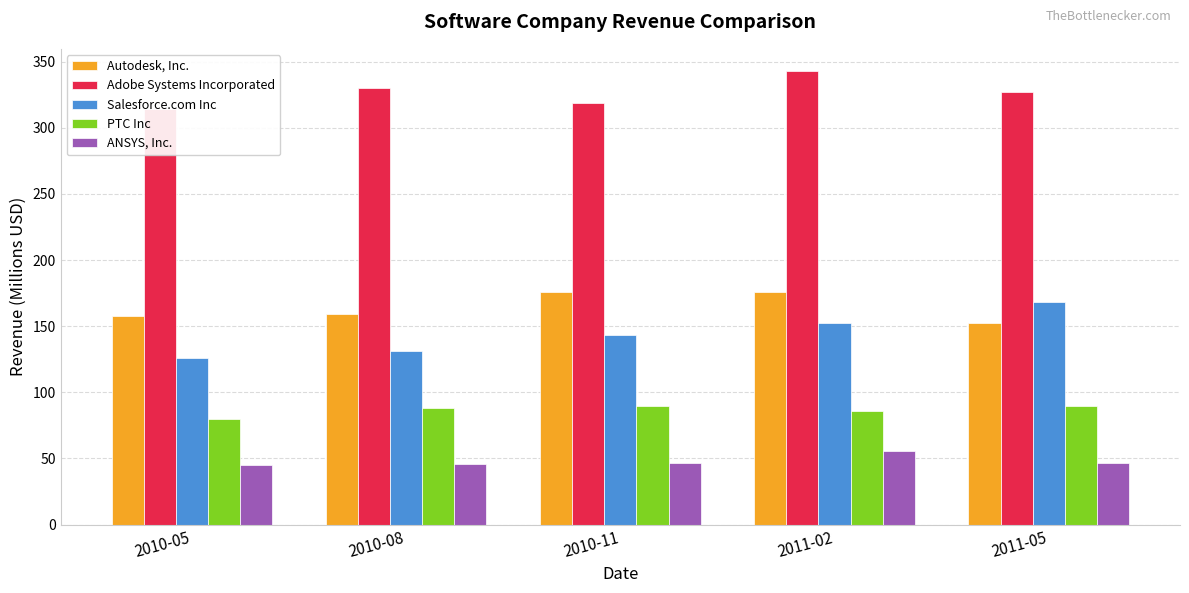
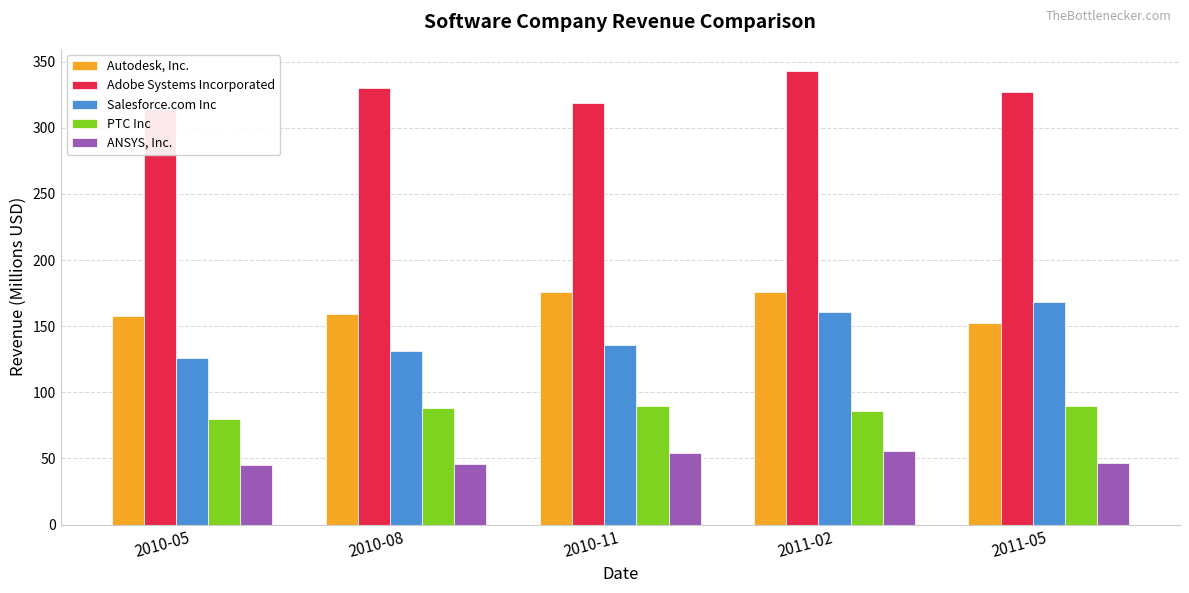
Salesforce.com Inc, 2010-11: 143 -> 136
ANSYS, Inc., 2010-11: 47 -> 54
Salesforce.com Inc, 2011-02: 152 -> 161
